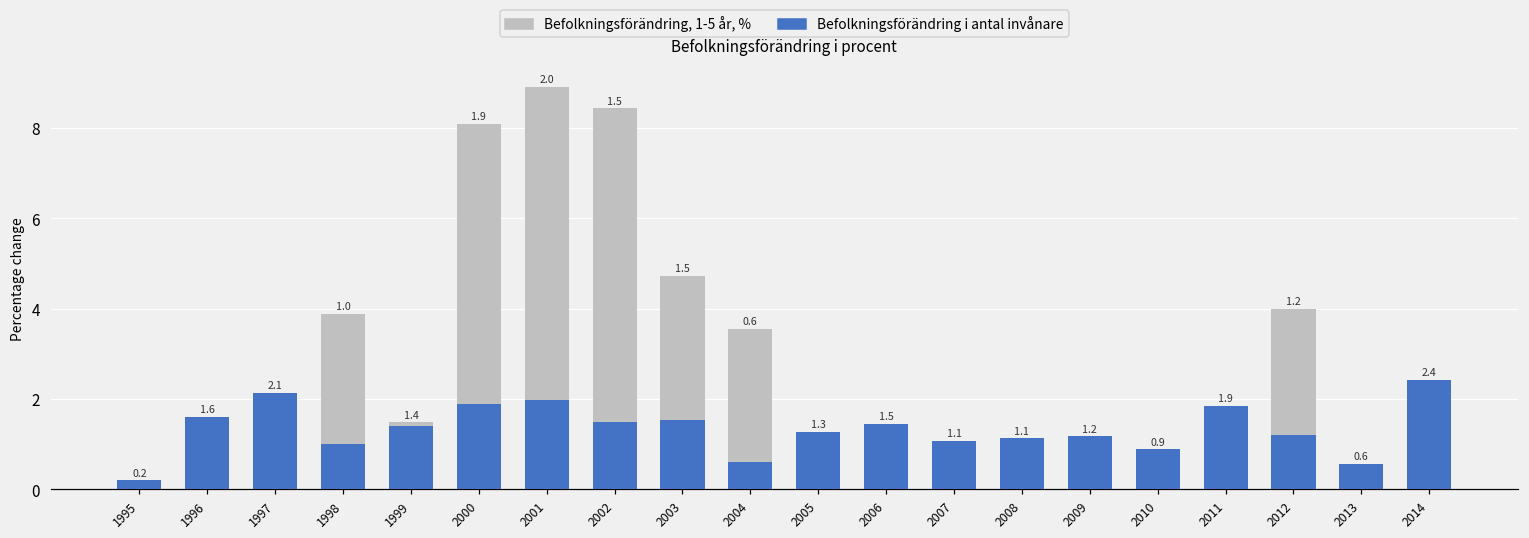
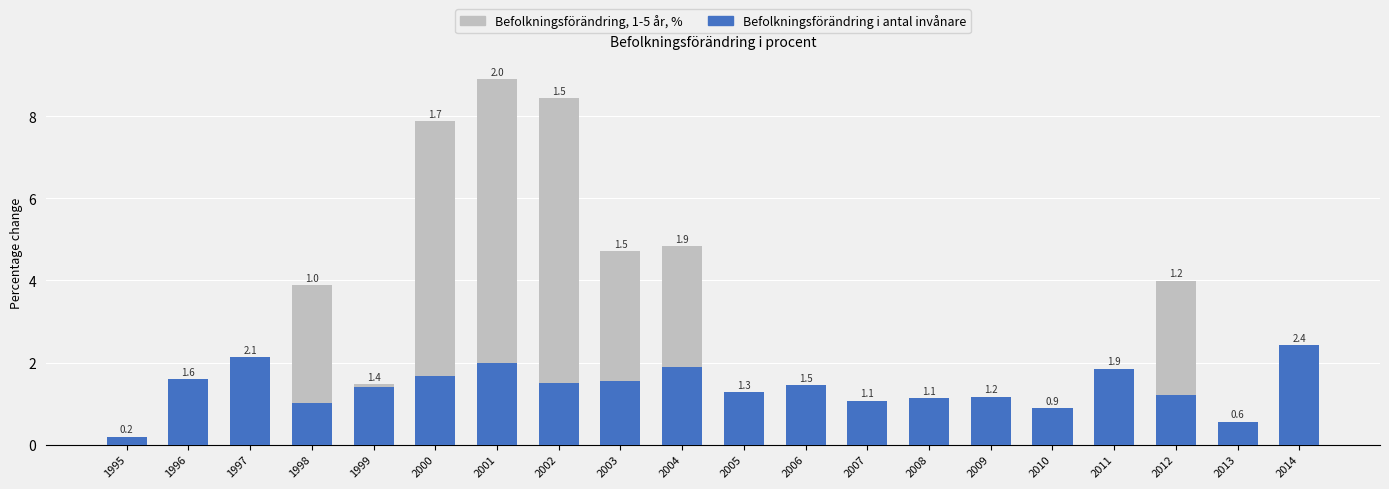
Befolkningsförändring i antal invånare, 2000: 1.9 -> 1.7
Befolkningsförändring i antal invånare, 2004: 0.6 -> 1.9
